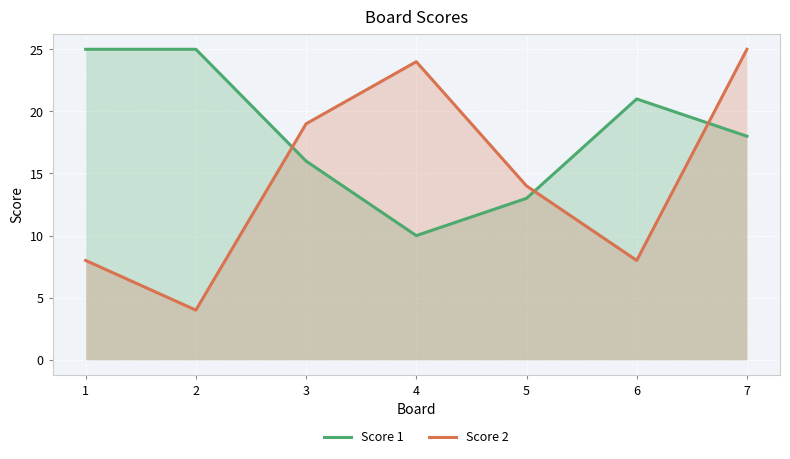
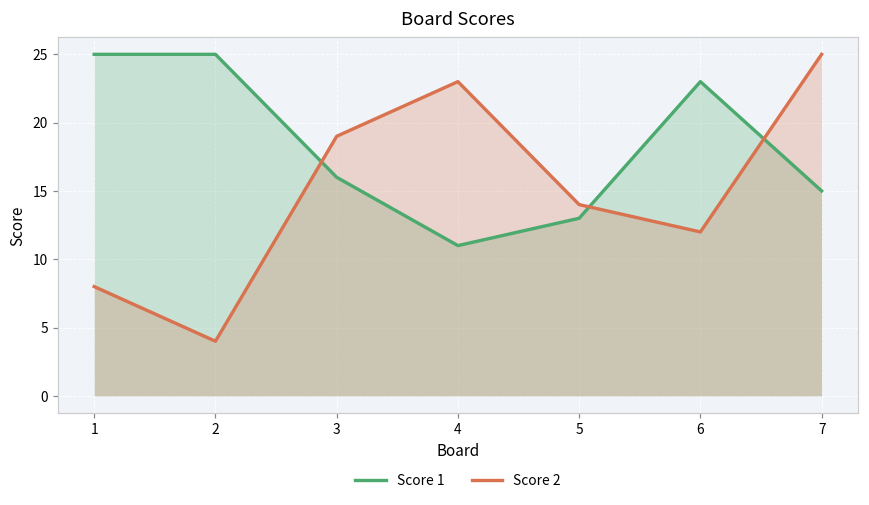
Score 1, 4: 10 -> 11
Score 2, 4: 24 -> 23
Score 1, 6: 21 -> 23
Score 2, 6: 8 -> 12
Score 1, 7: 18 -> 15
